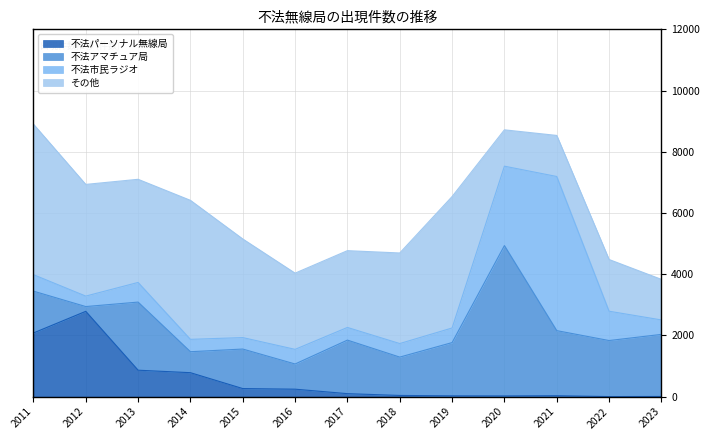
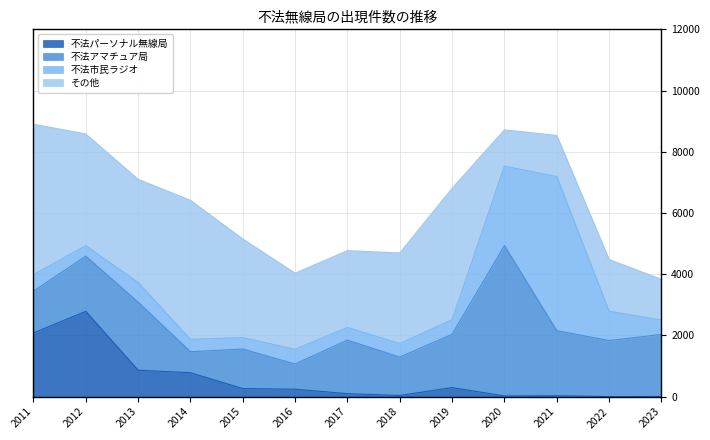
不法アマチュア局, 2012: 200 -> 1800
不法パーソナル無線局, 2019: 0 -> 300
